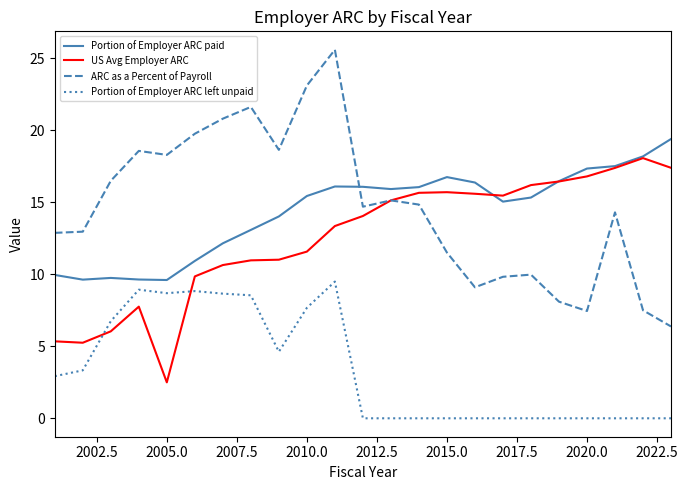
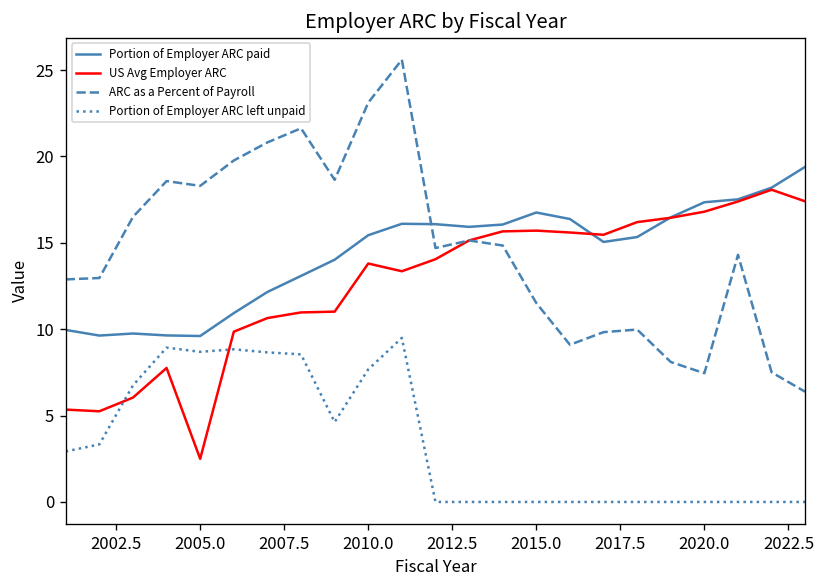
US Avg Employer ARC, 2010.0: 11.6 -> 13.8
